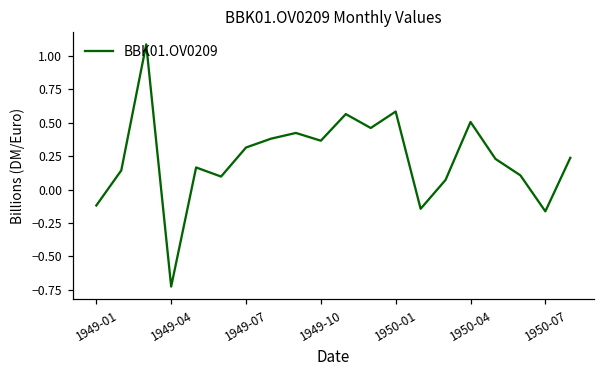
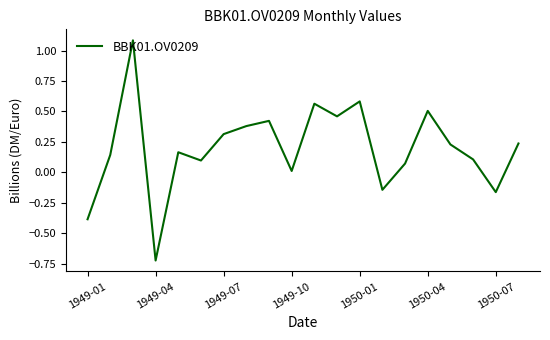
1949-01: -0.12 -> -0.39
1949-10: 0.37 -> 0.01
